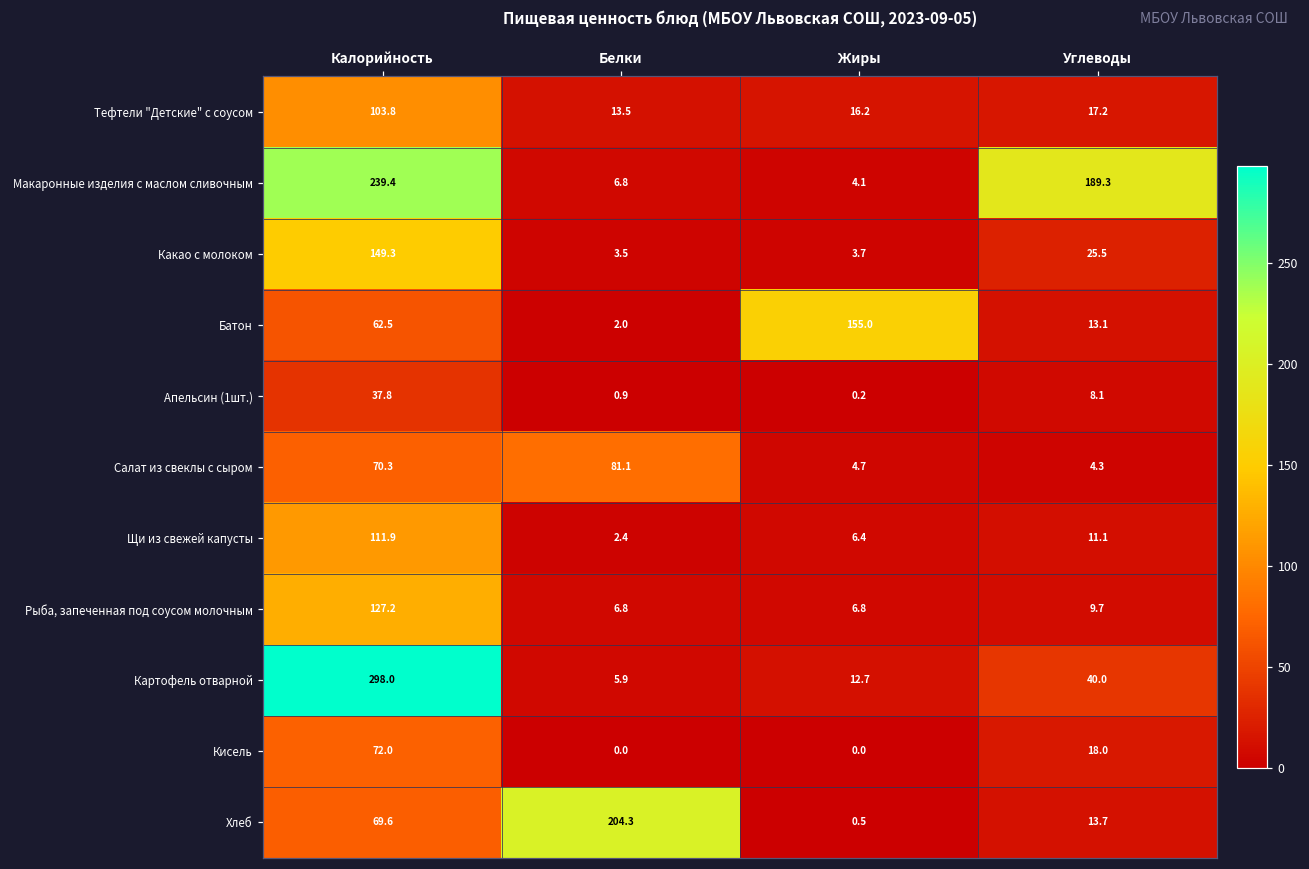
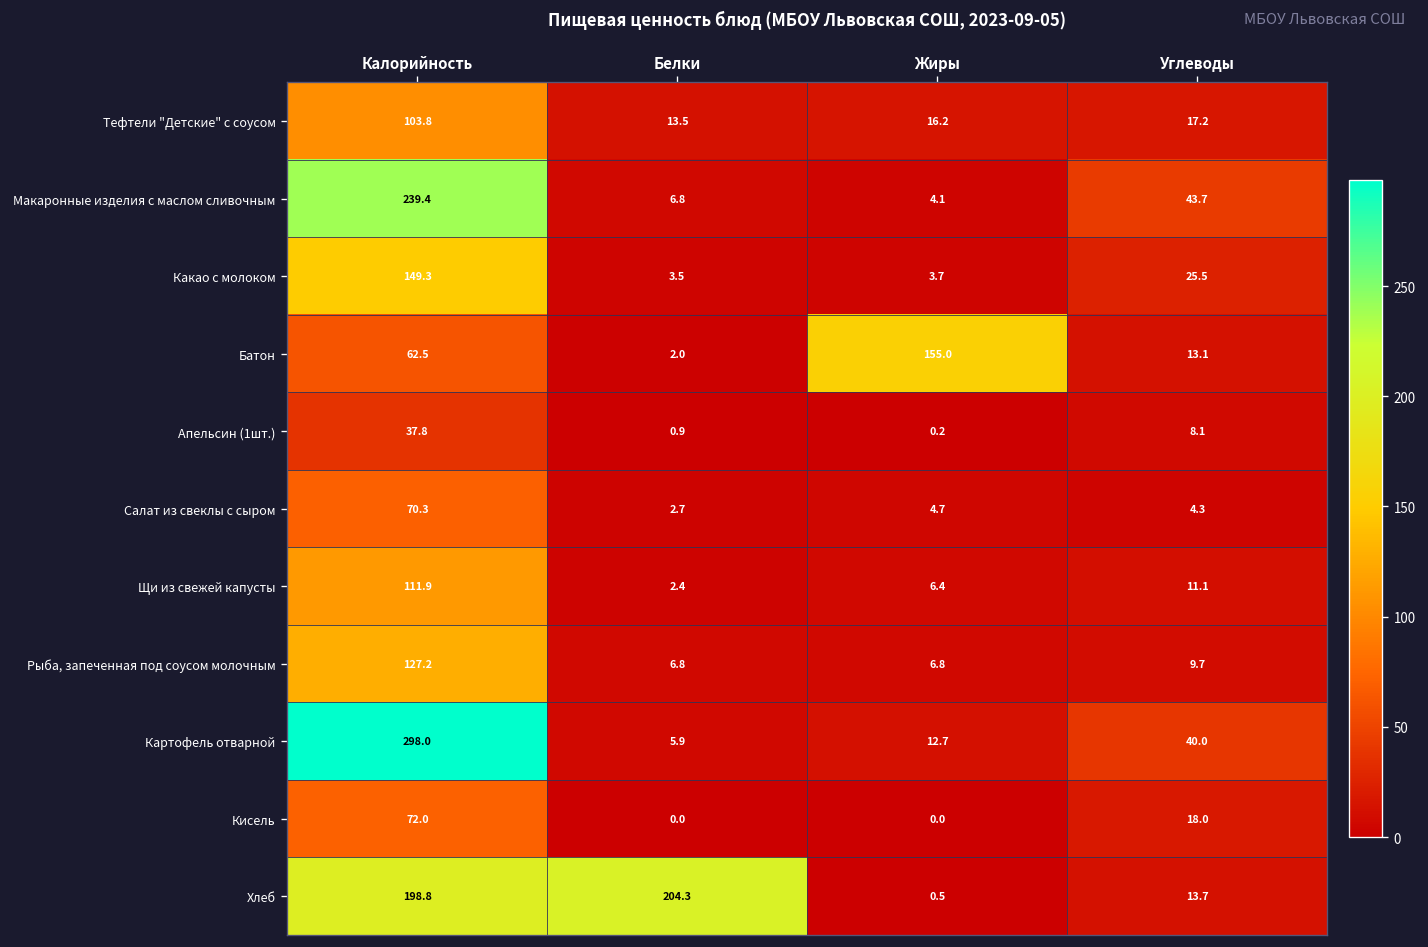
Макаронные изделия с маслом сливочным, Углеводы: 189.3 -> 43.7
Салат из свеклы с сыром, Белки: 81.1 -> 2.7
Хлеб, Калорийность: 69.6 -> 198.8
